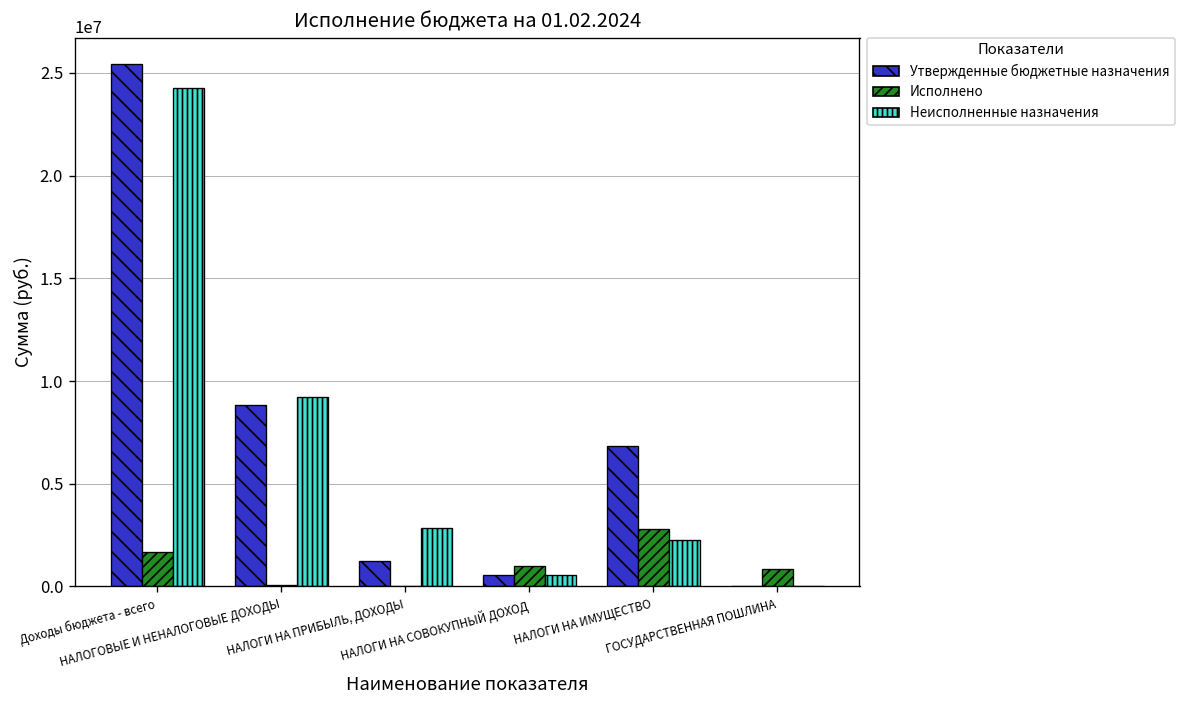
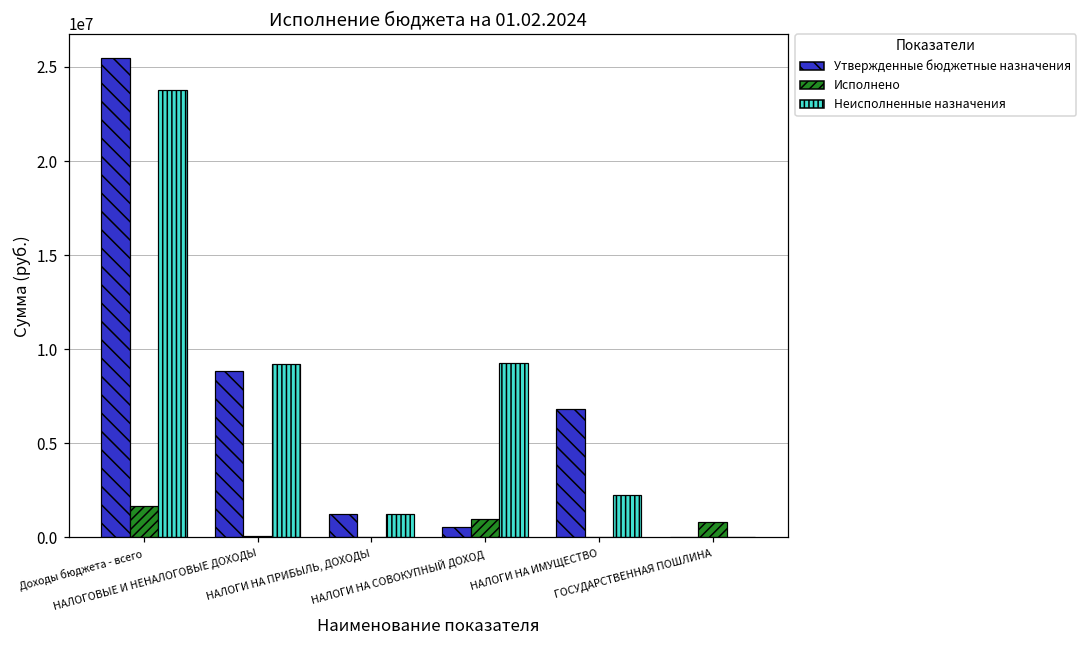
Неисполненные назначения, Доходы бюджета - всего: 24300000 -> 23800000
Неисполненные назначения, НАЛОГИ НА ПРИБЫЛЬ, ДОХОДЫ: 2800000 -> 1200000
Неисполненные назначения, НАЛОГИ НА СОВОКУПНЫЙ ДОХОД: 500000 -> 9300000
Исполнено, НАЛОГИ НА ИМУЩЕСТВО: 2800000 -> 0
